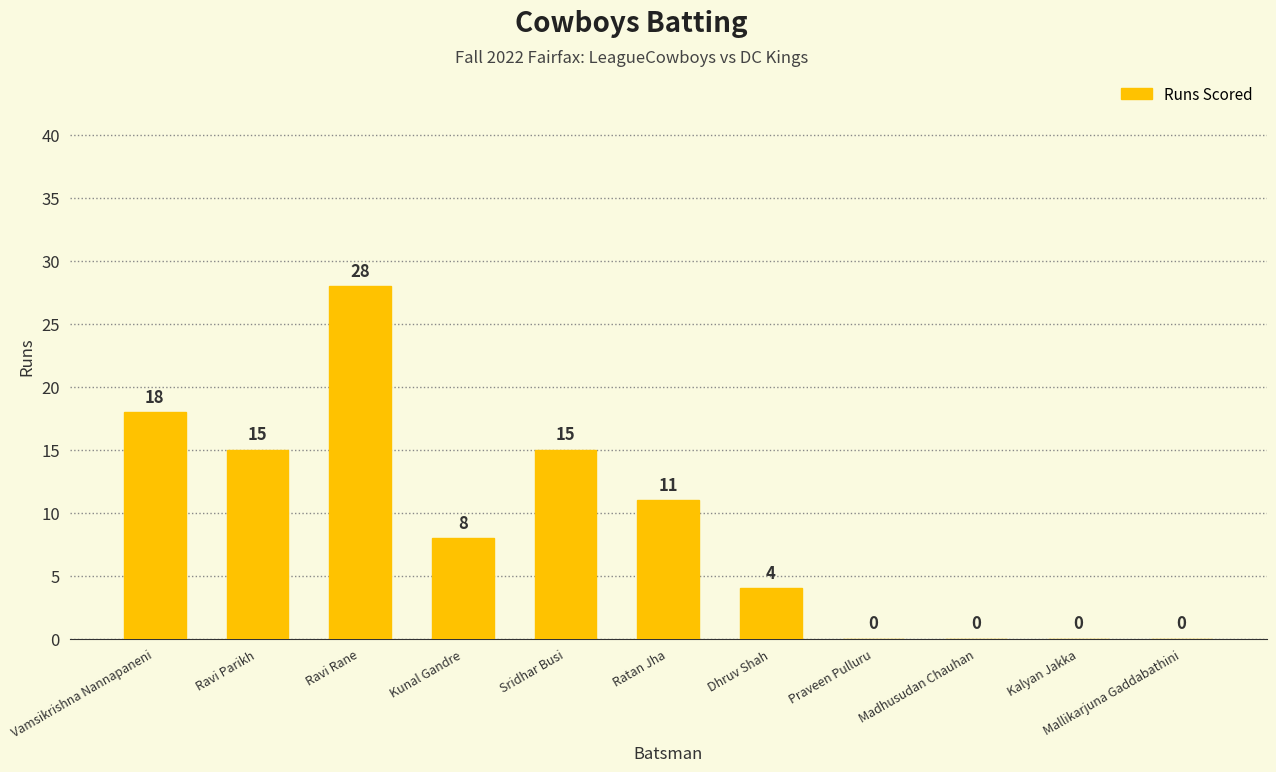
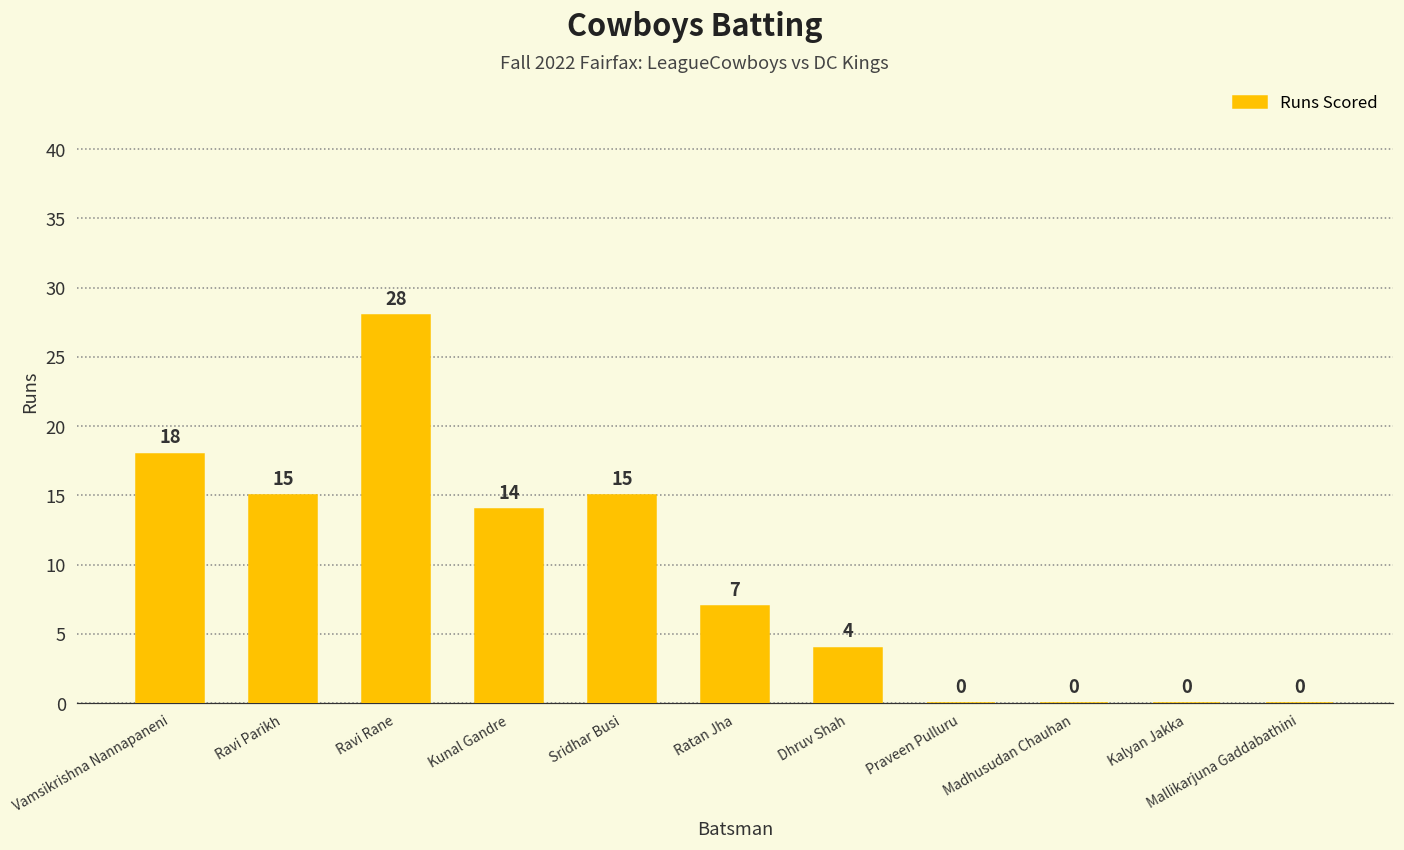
Kunal Gandre: 8 -> 14
Ratan Jha: 11 -> 7
